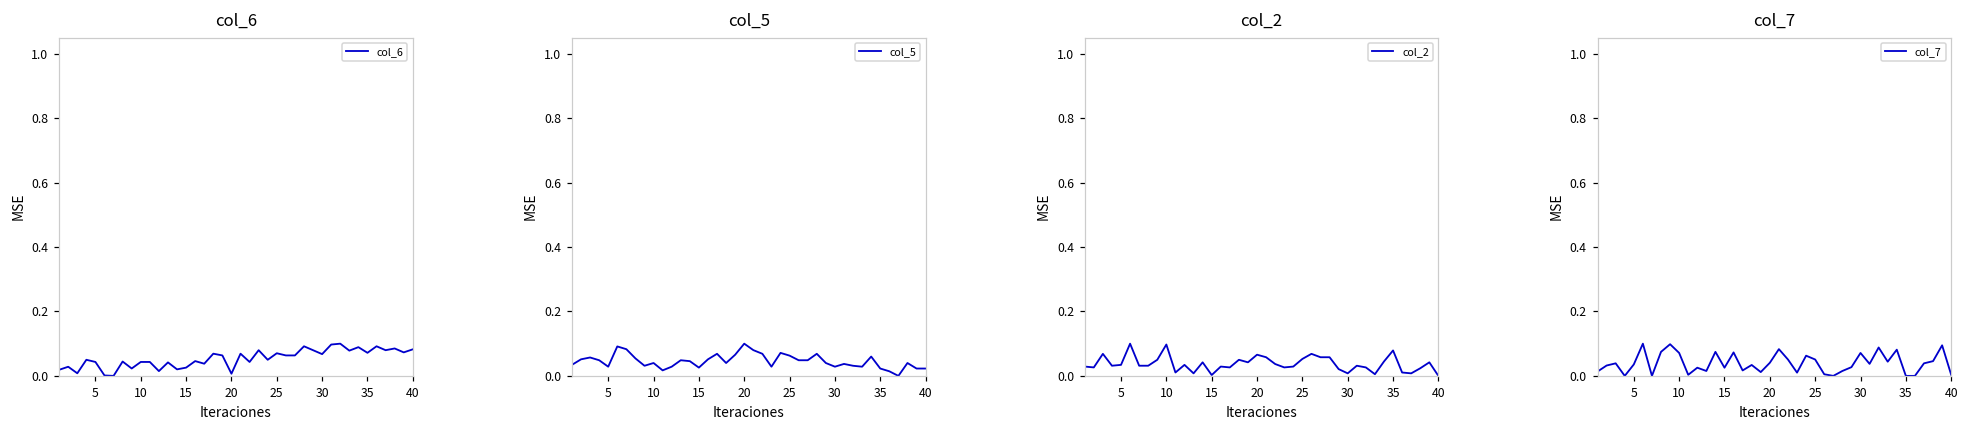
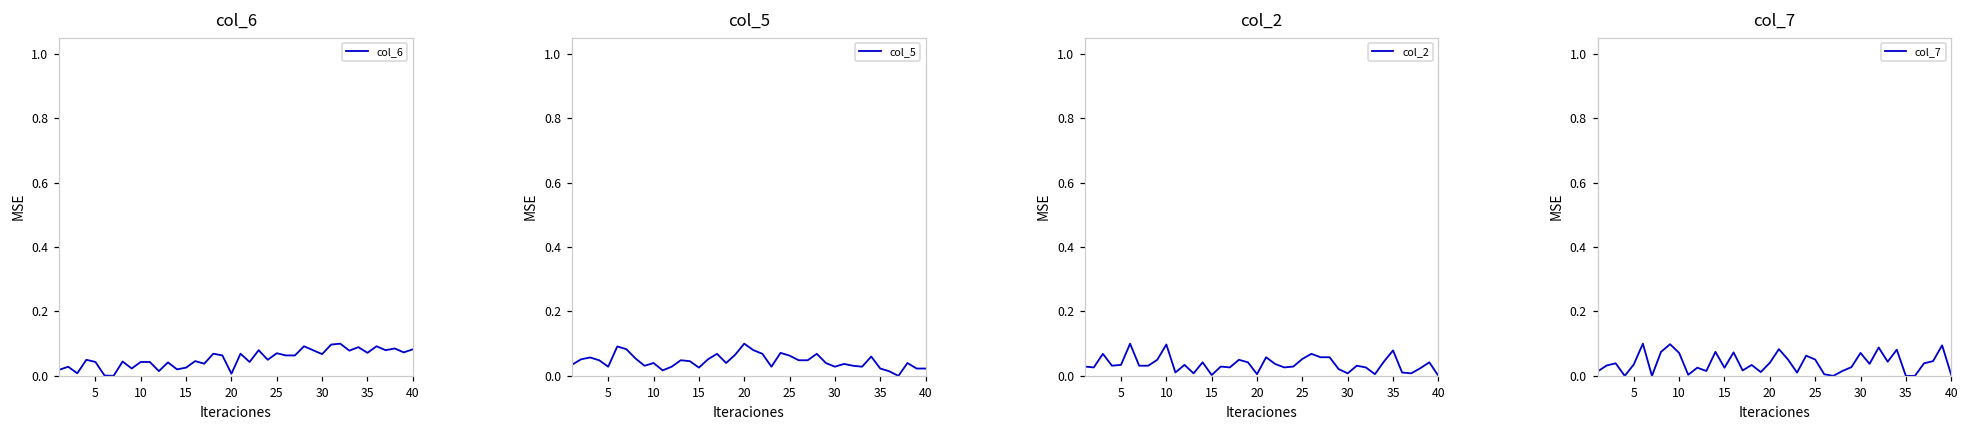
col_2, 20: 0.07 -> 0.01
